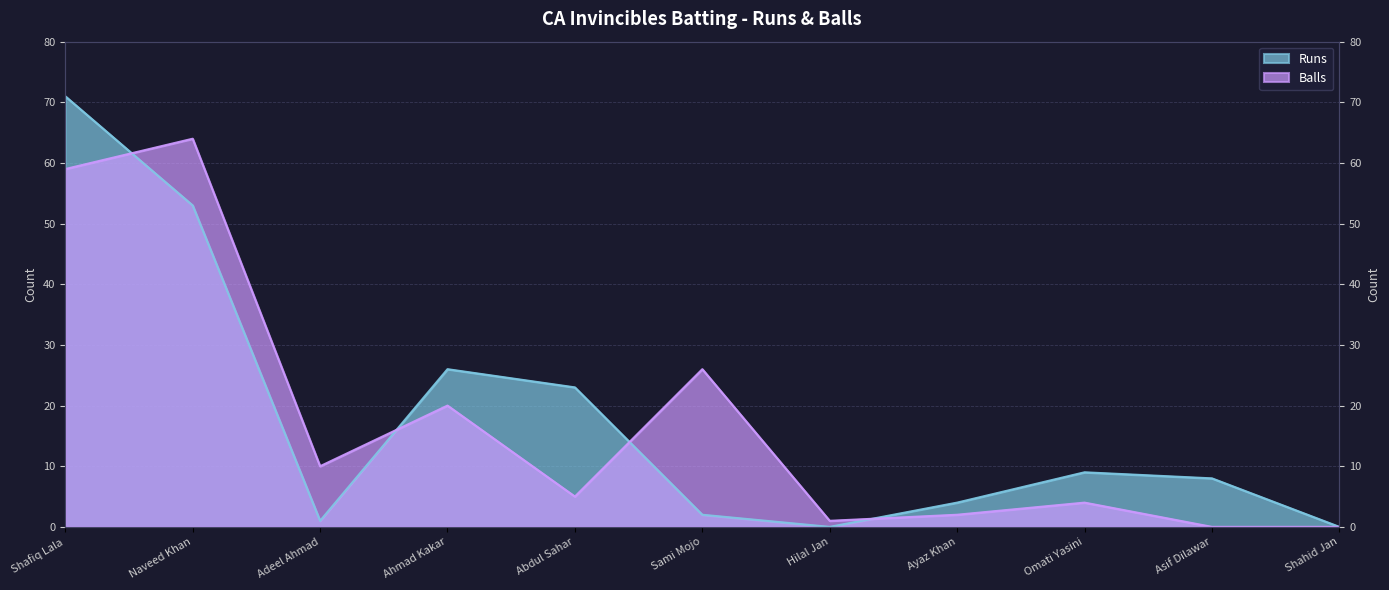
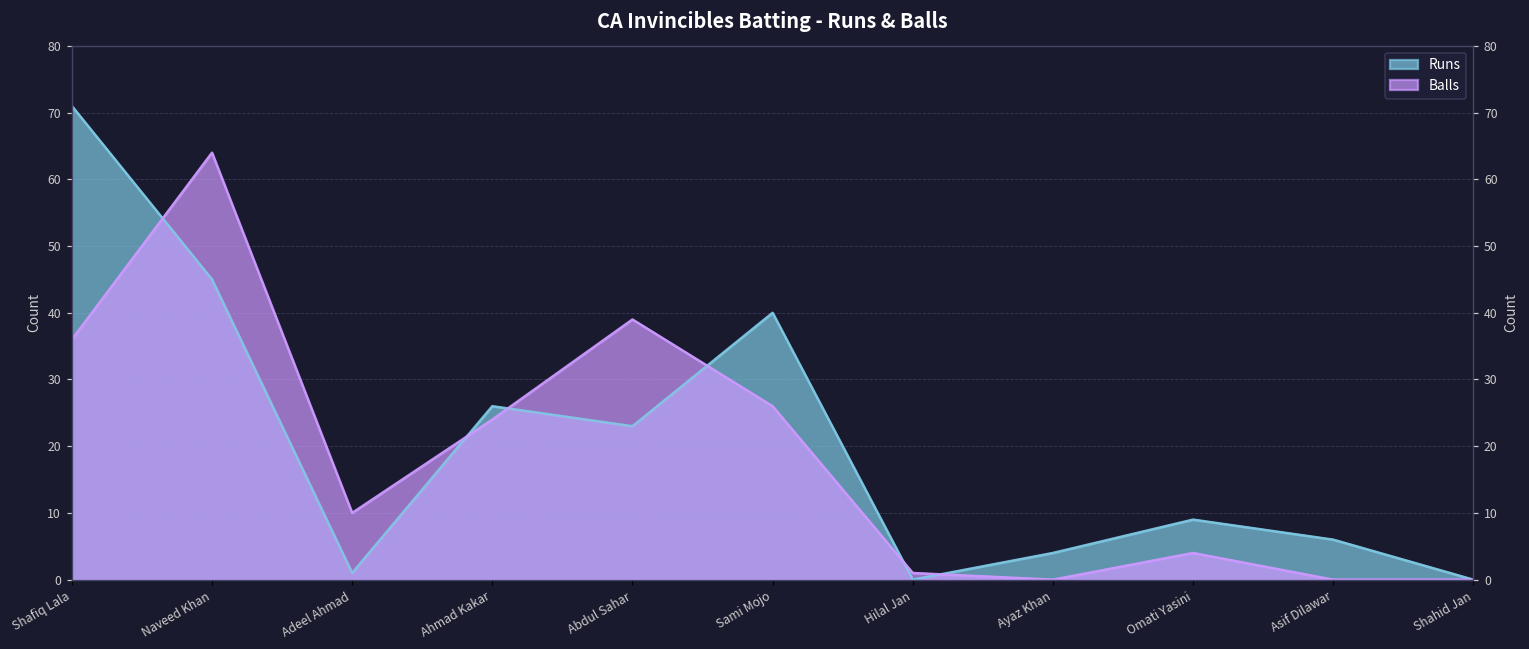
Balls, Shafiq Lala: 59 -> 36
Runs, Naveed Khan: 53 -> 45
Balls, Ahmad Kakar: 20 -> 24
Balls, Abdul Sahar: 5 -> 39
Runs, Sami Mojo: 2 -> 40
Balls, Ayaz Khan: 2 -> 0
Runs, Asif Dilawar: 8 -> 6
